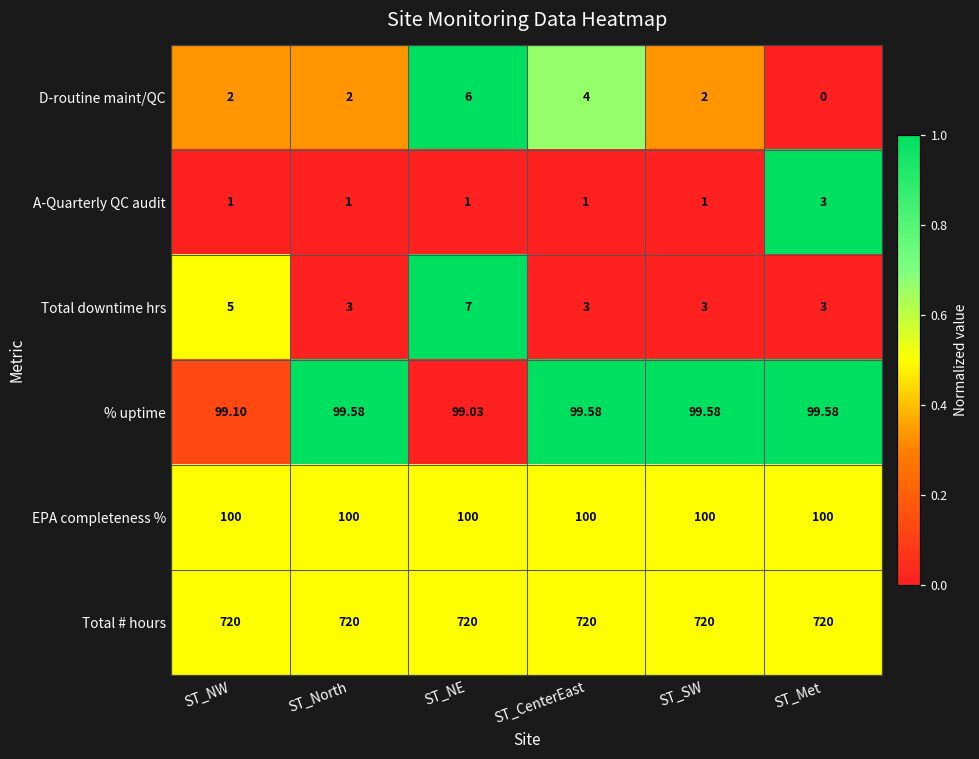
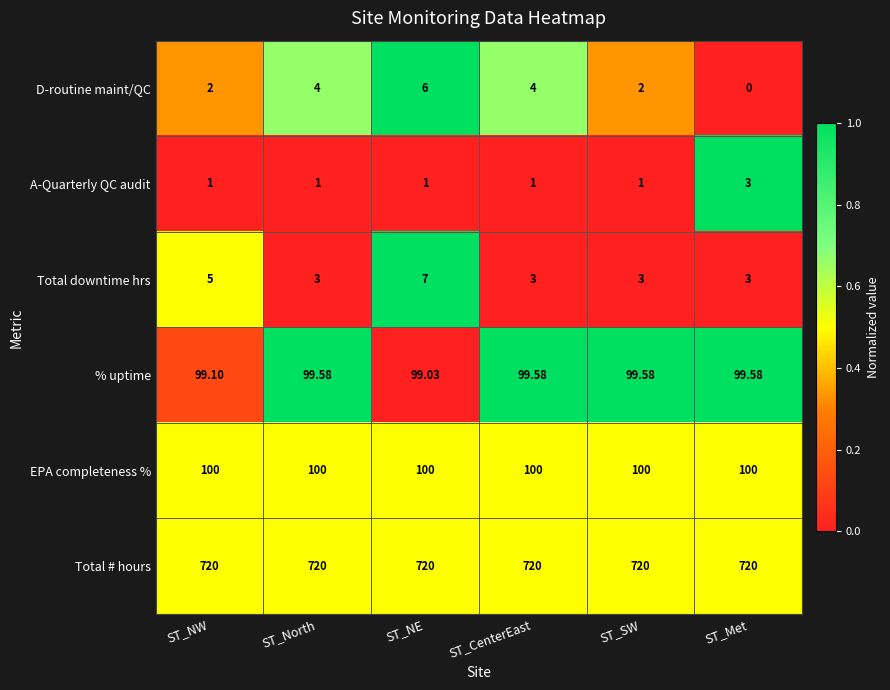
D-routine maint/QC, ST_North: 2 -> 4
